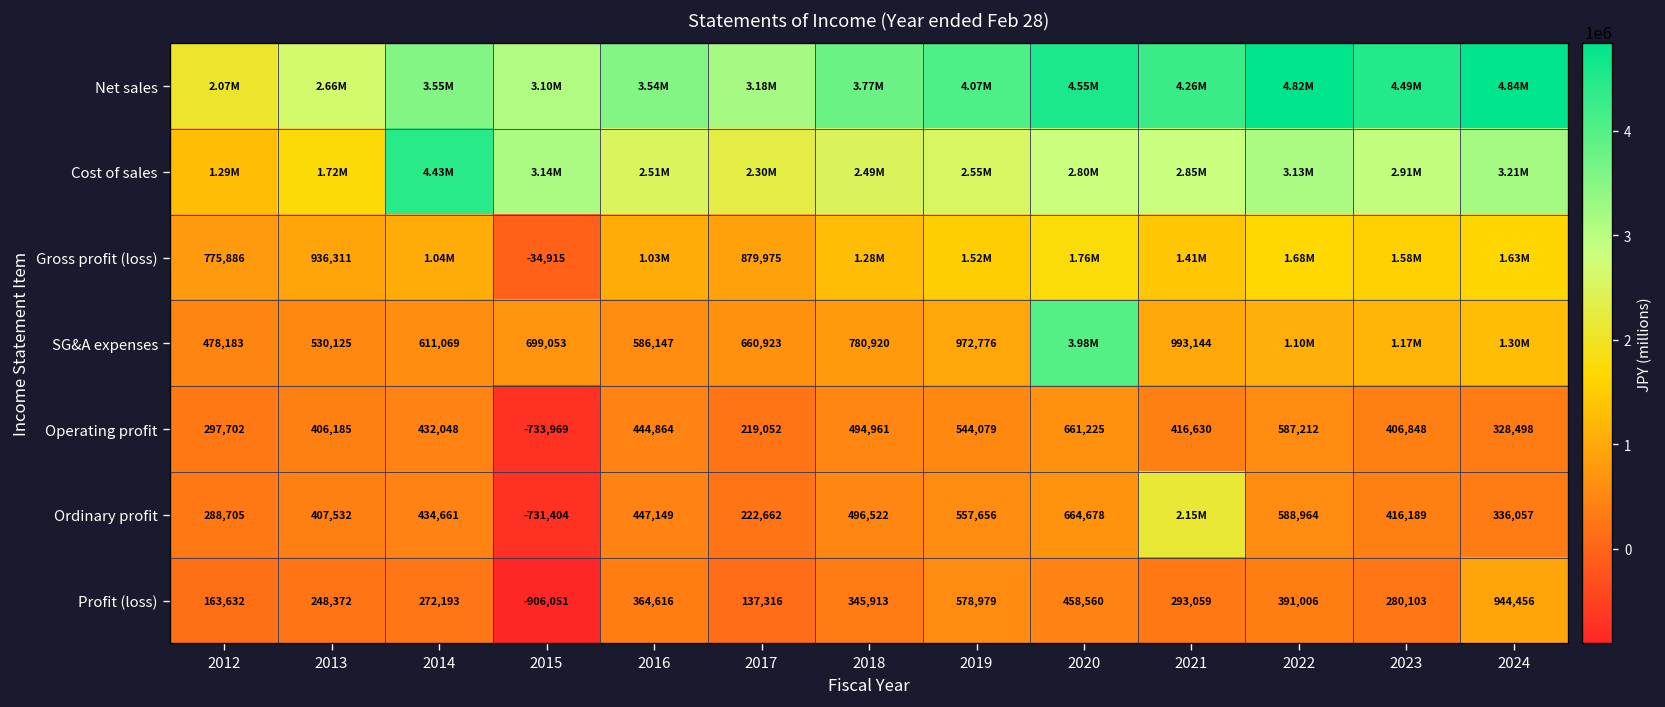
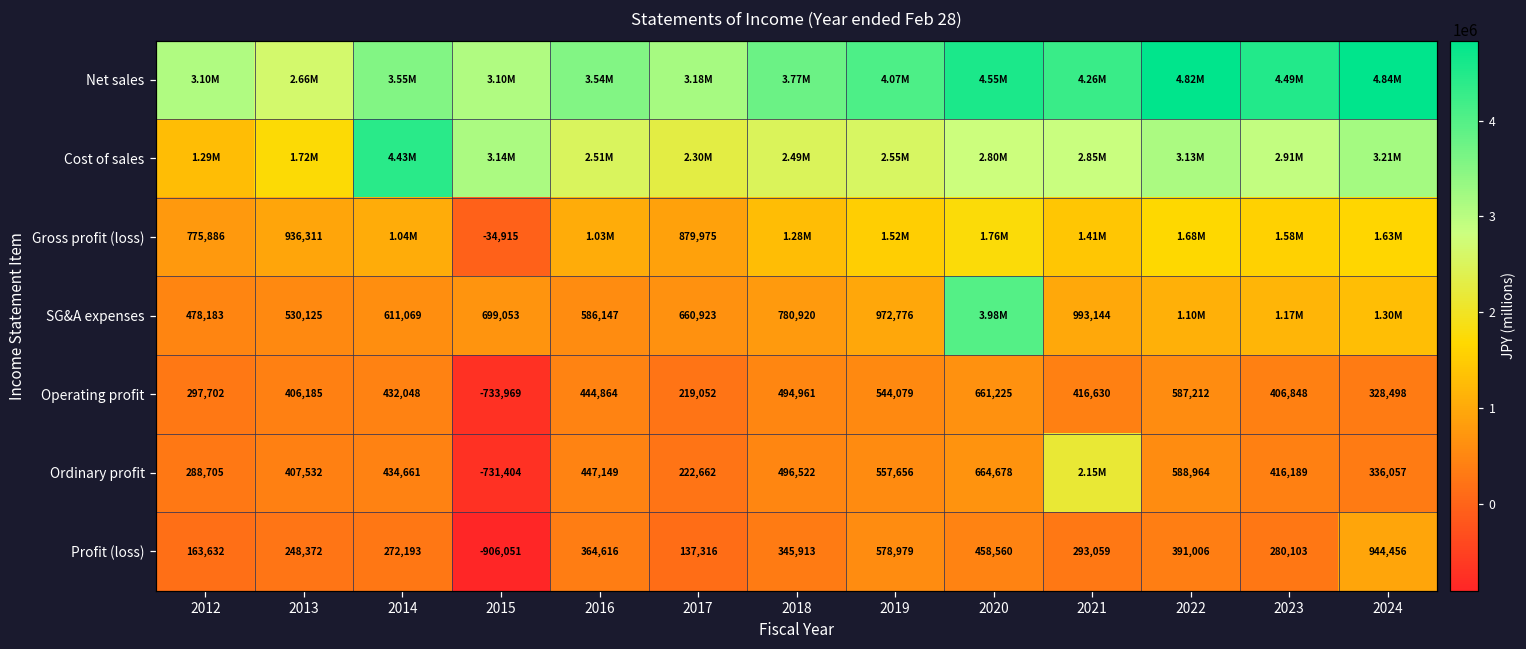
Net sales, 2012: 2.07M -> 3.10M
